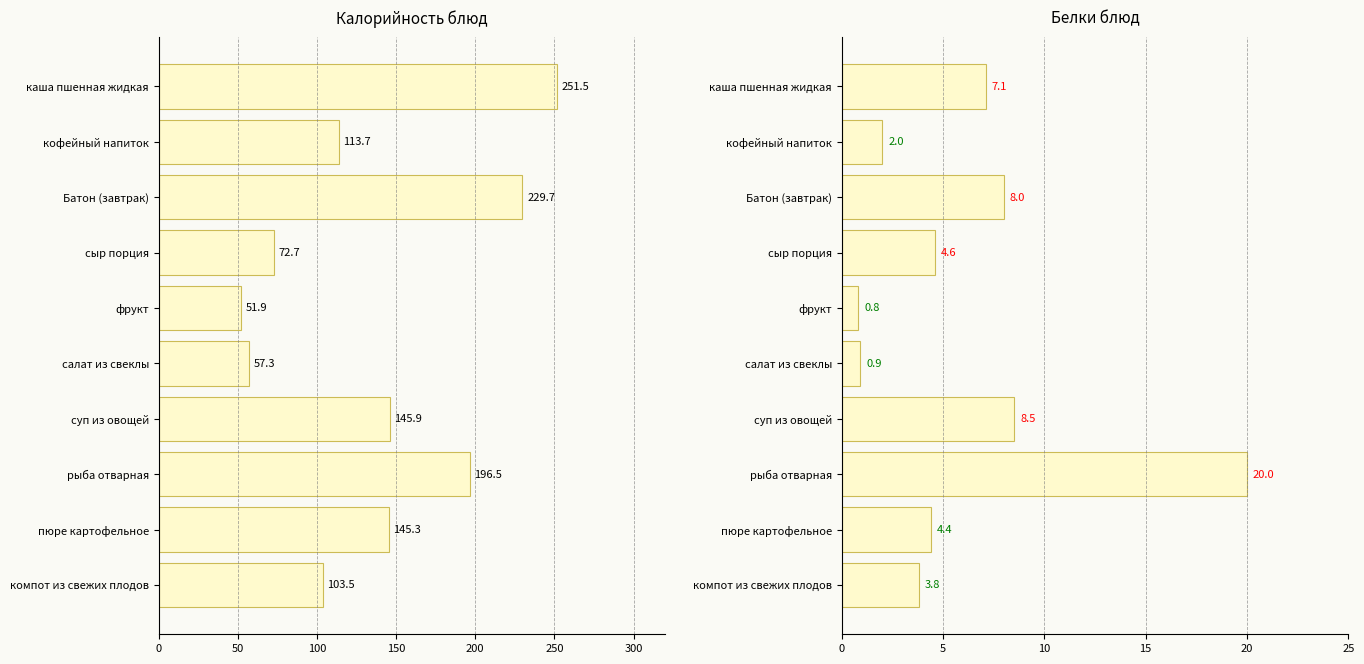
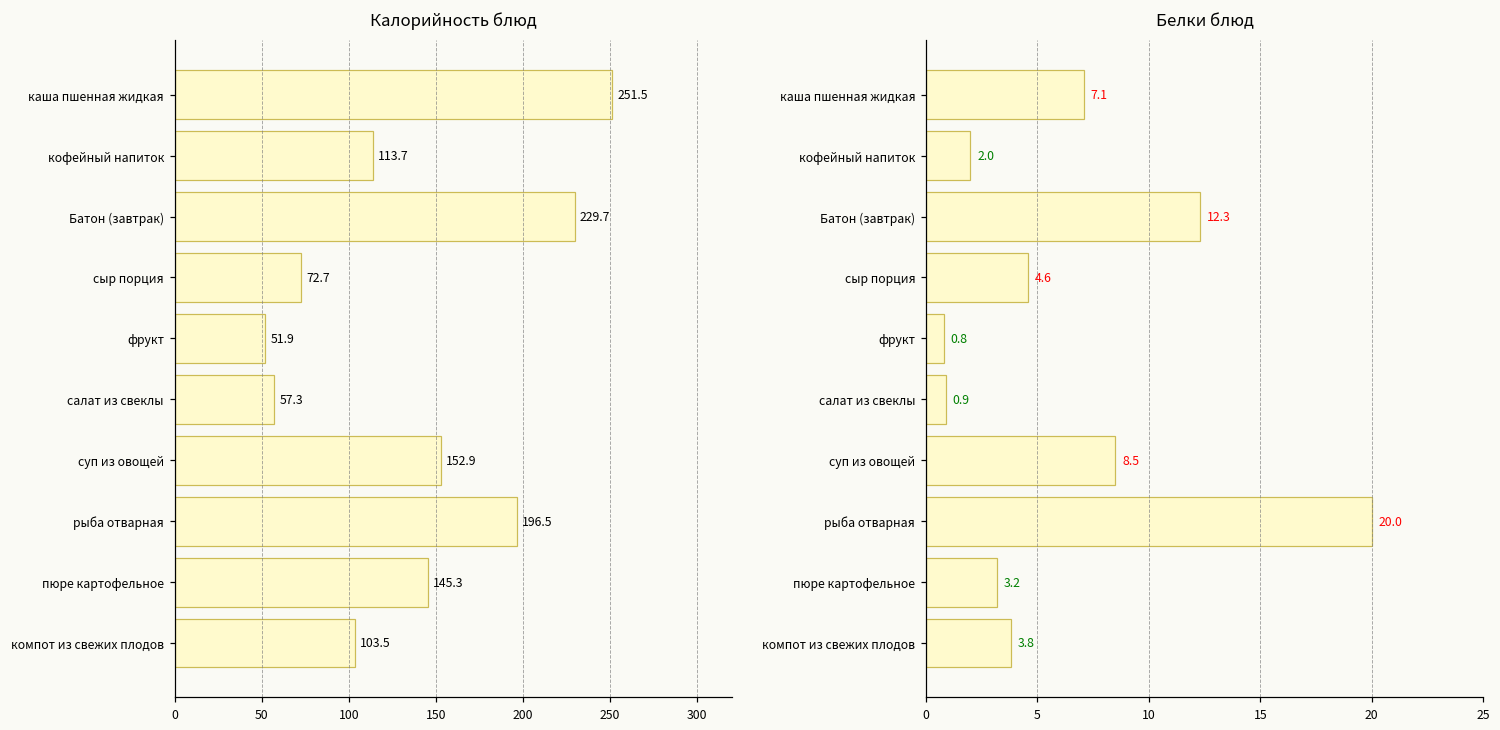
Калорийность блюд, суп из овощей: 145.9 -> 152.9
Белки блюд, Батон (завтрак): 8.0 -> 12.3
Белки блюд, пюре картофельное: 4.4 -> 3.2
